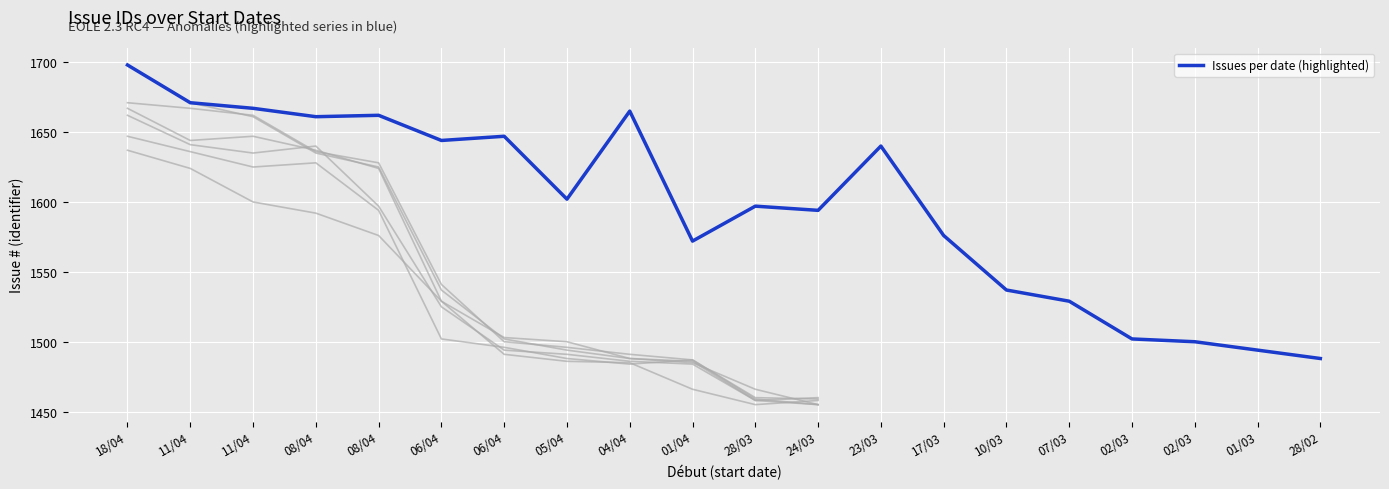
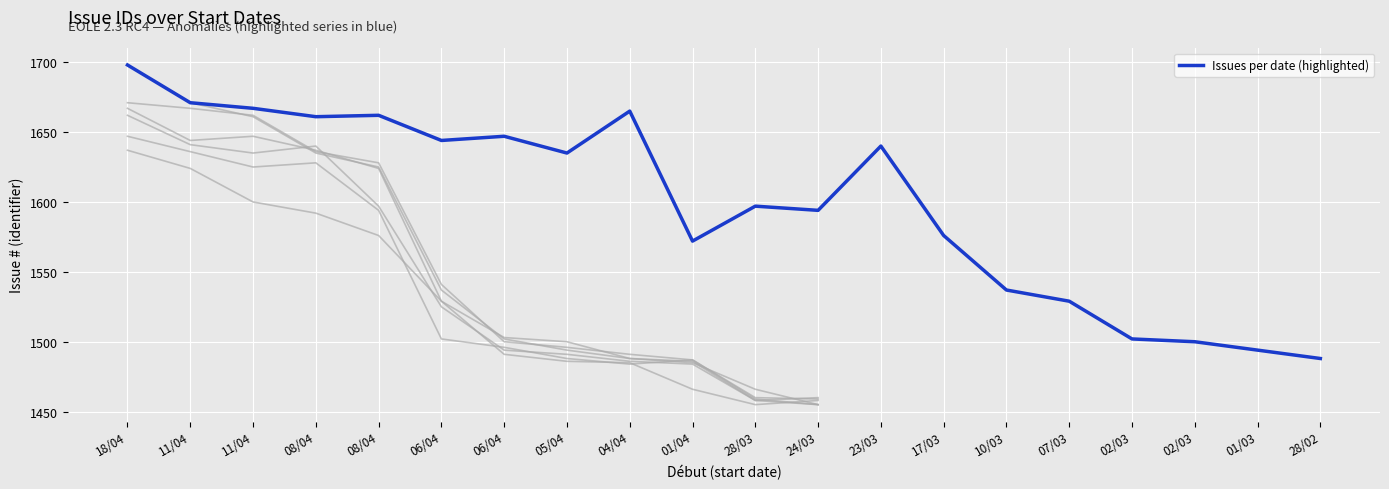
Issues per date (highlighted), 05/04: 1602 -> 1635
